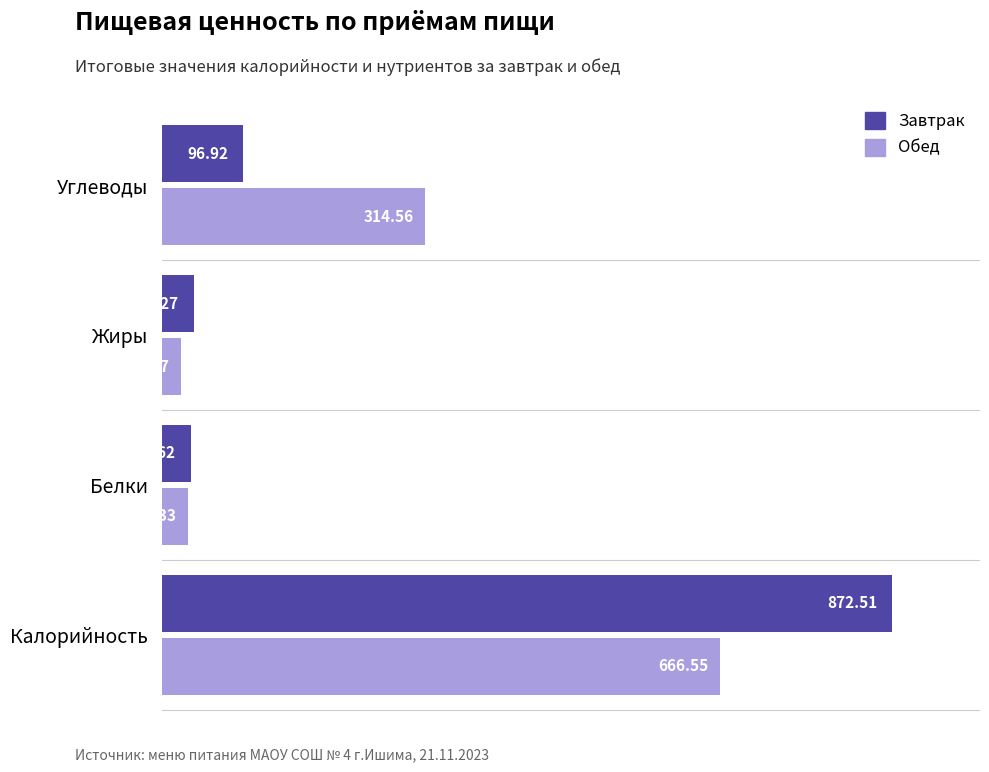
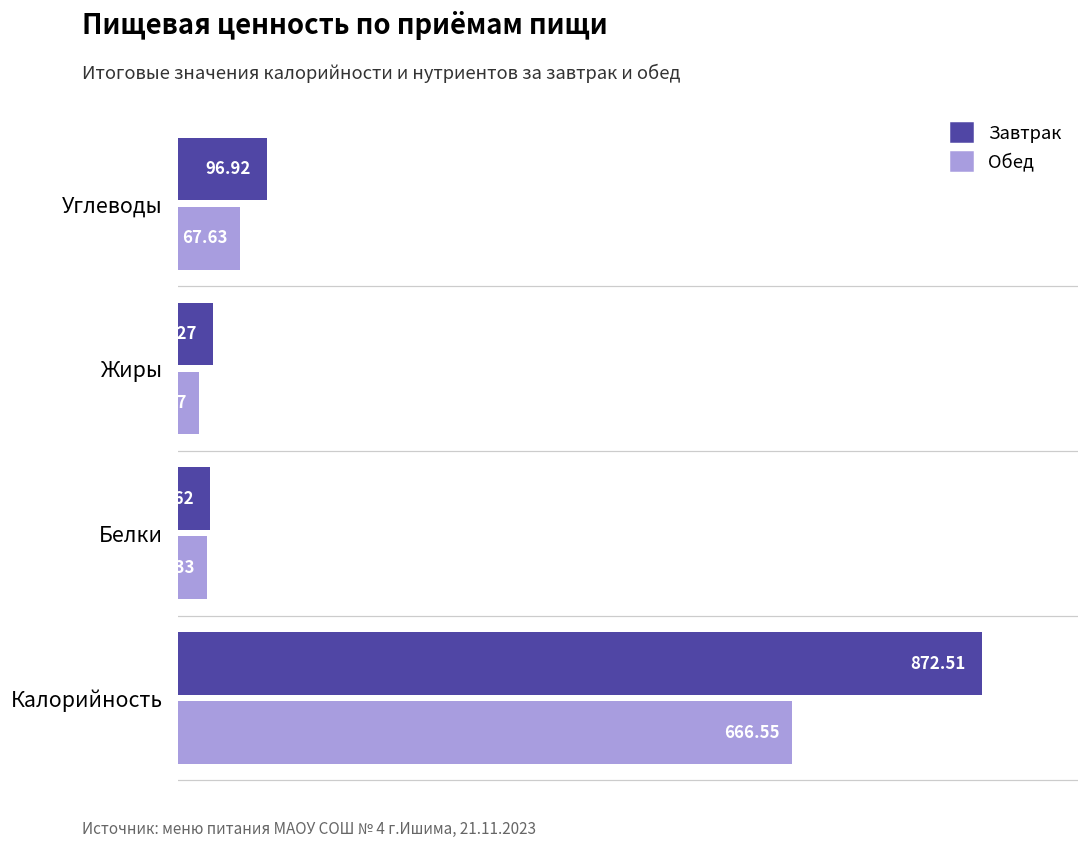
Обед, Углеводы: 314.56 -> 67.63
